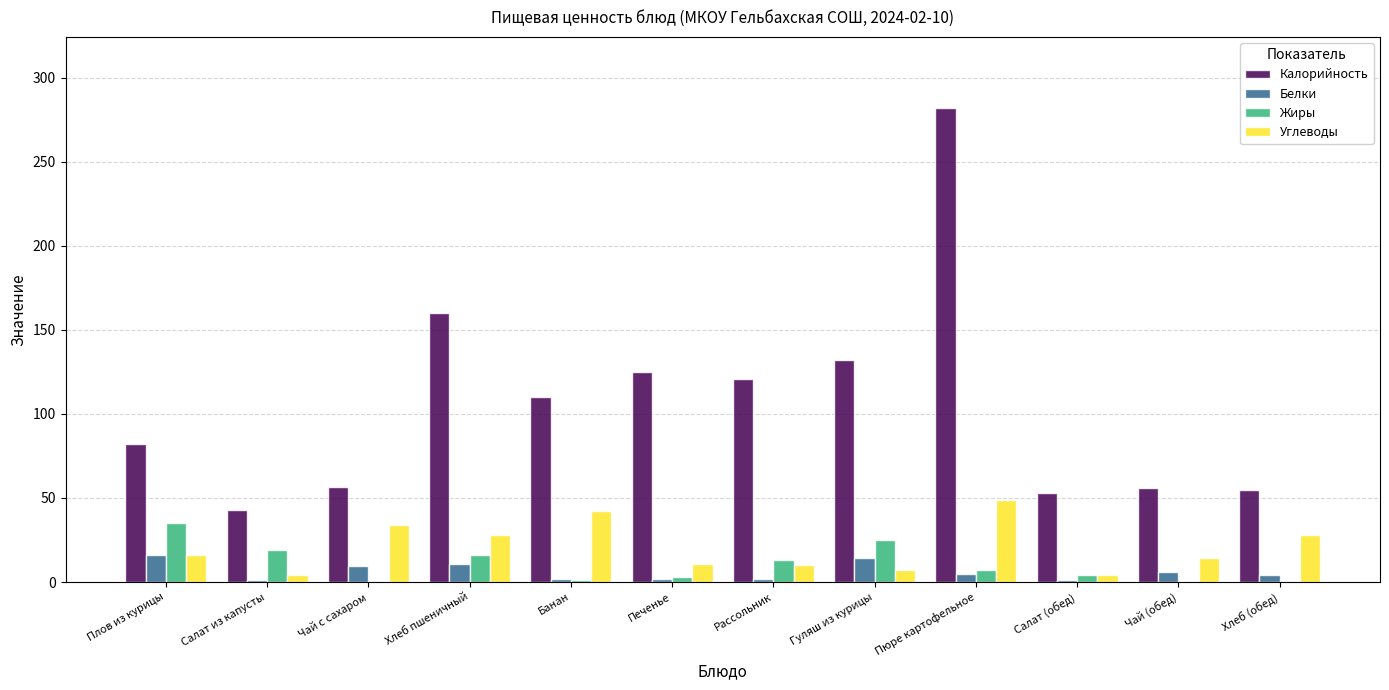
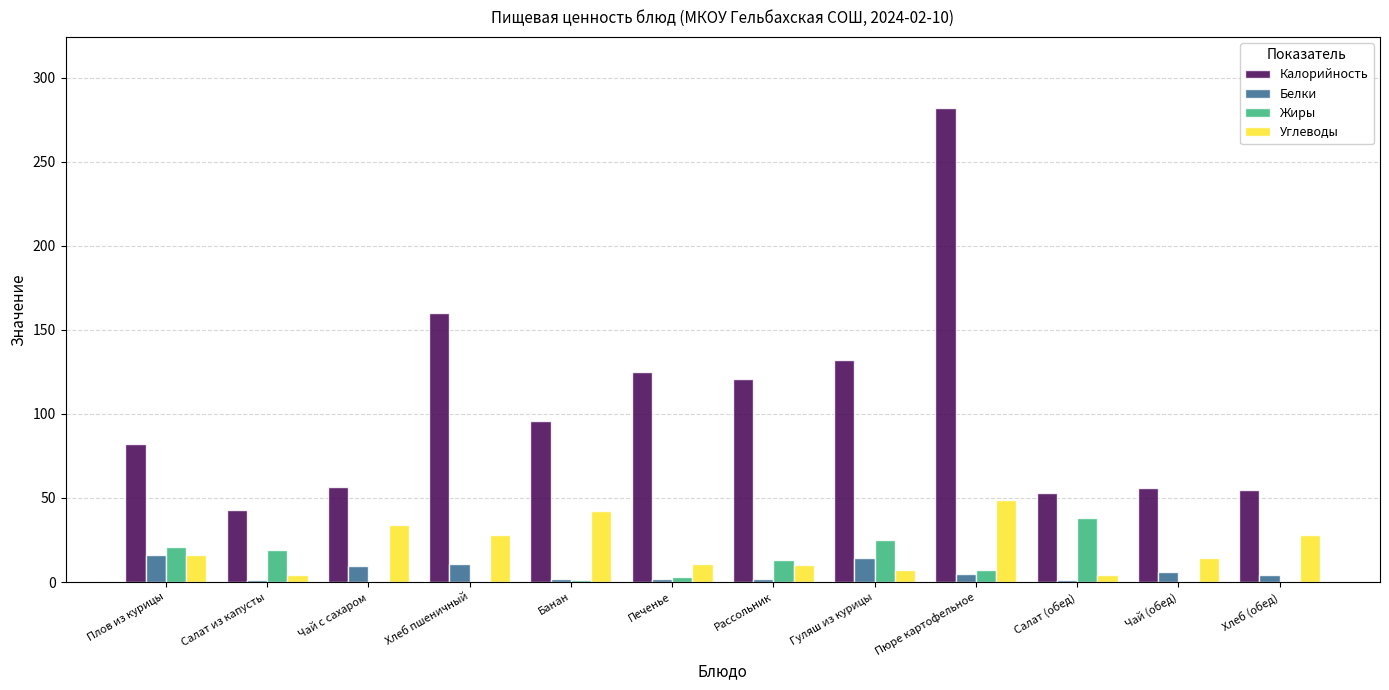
Жиры, Плов из курицы: 35 -> 21
Жиры, Хлеб пшеничный: 16 -> 0
Калорийность, Банан: 110 -> 96
Жиры, Салат (обед): 4 -> 38
